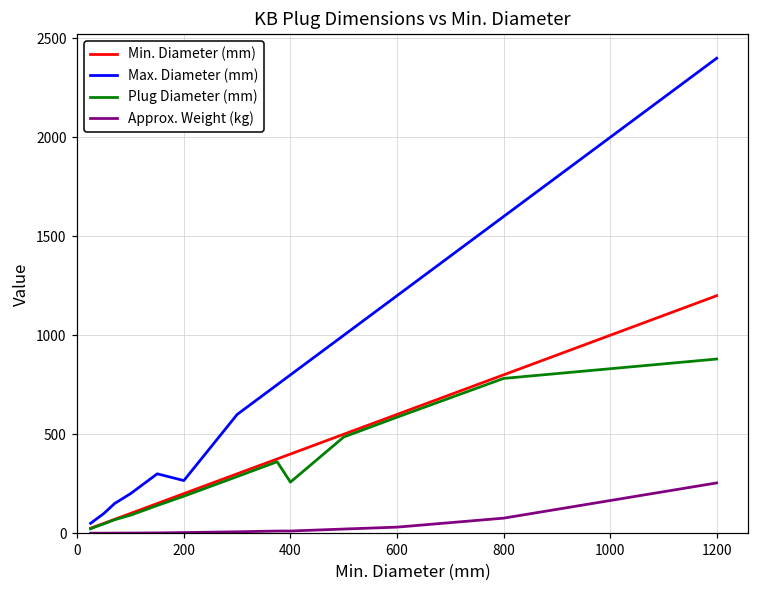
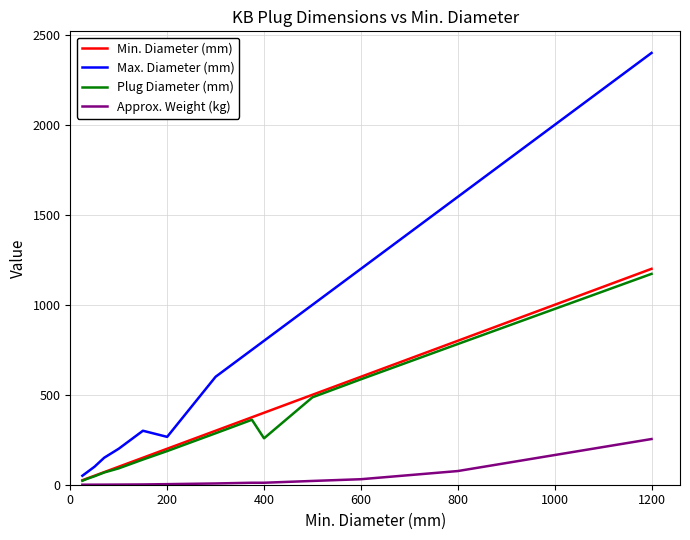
Plug Diameter (mm), 1200: 880 -> 1170
